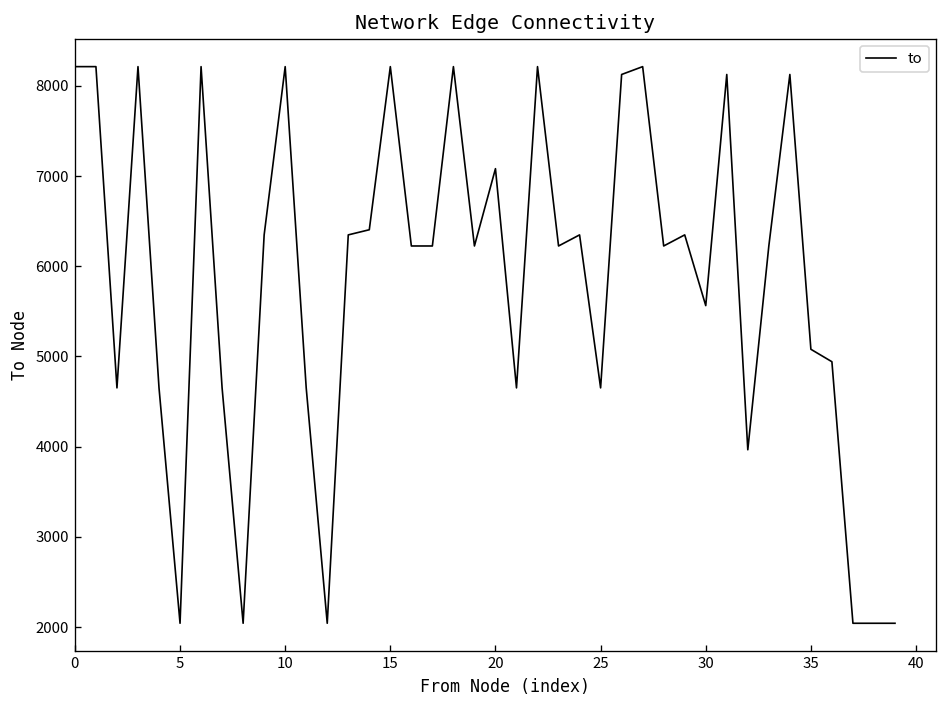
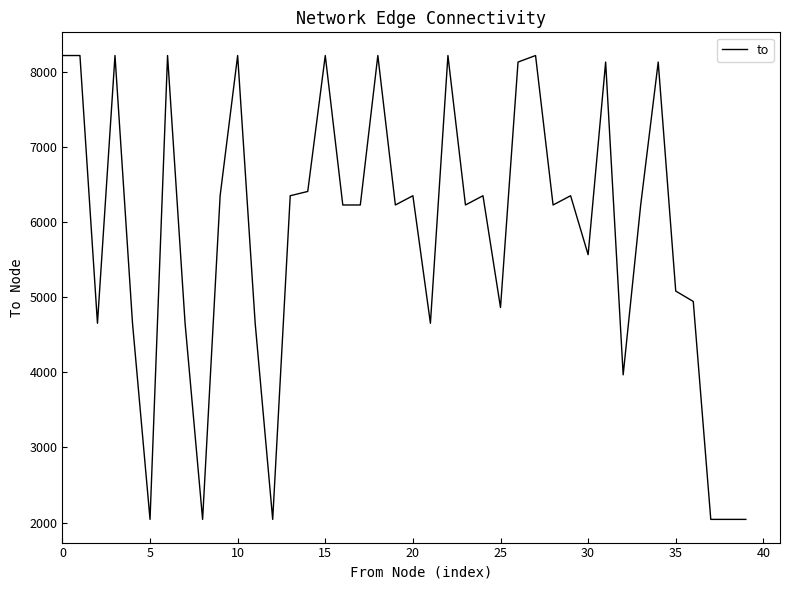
20: 7100 -> 6300
25: 4700 -> 4900
